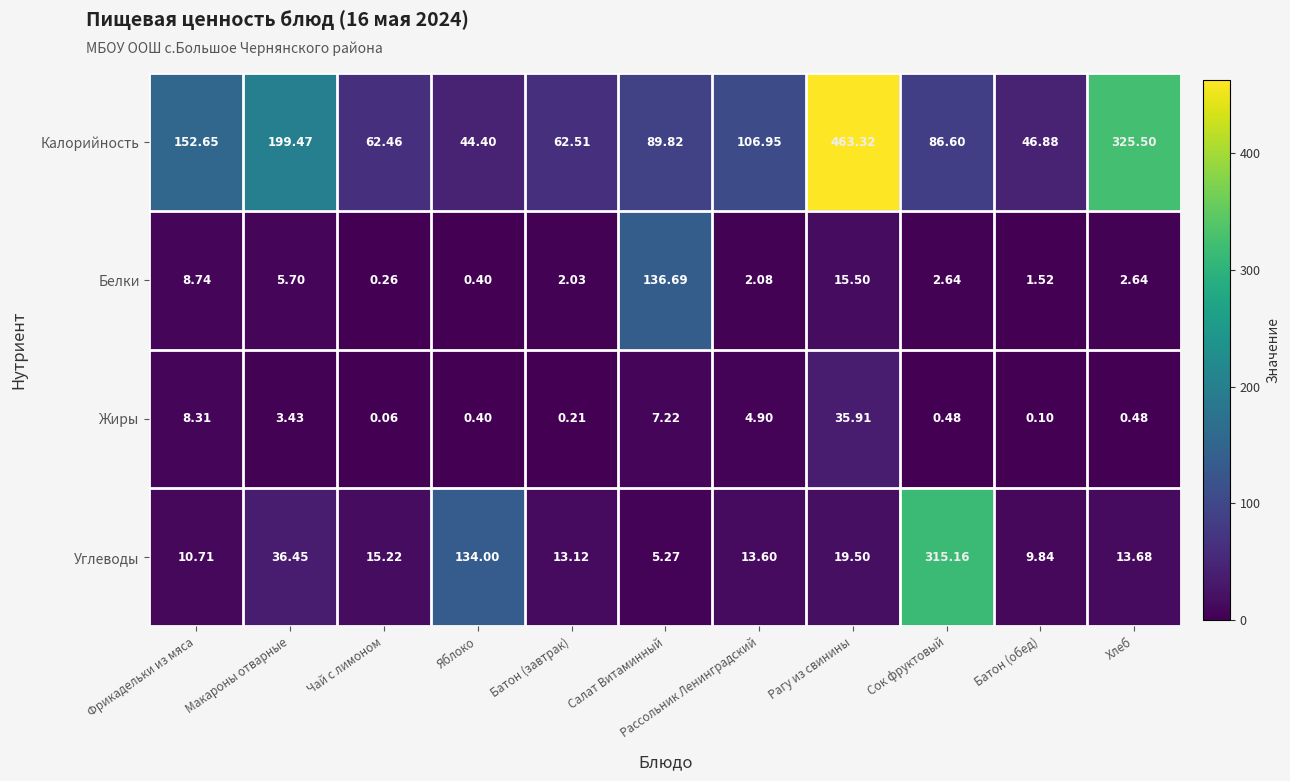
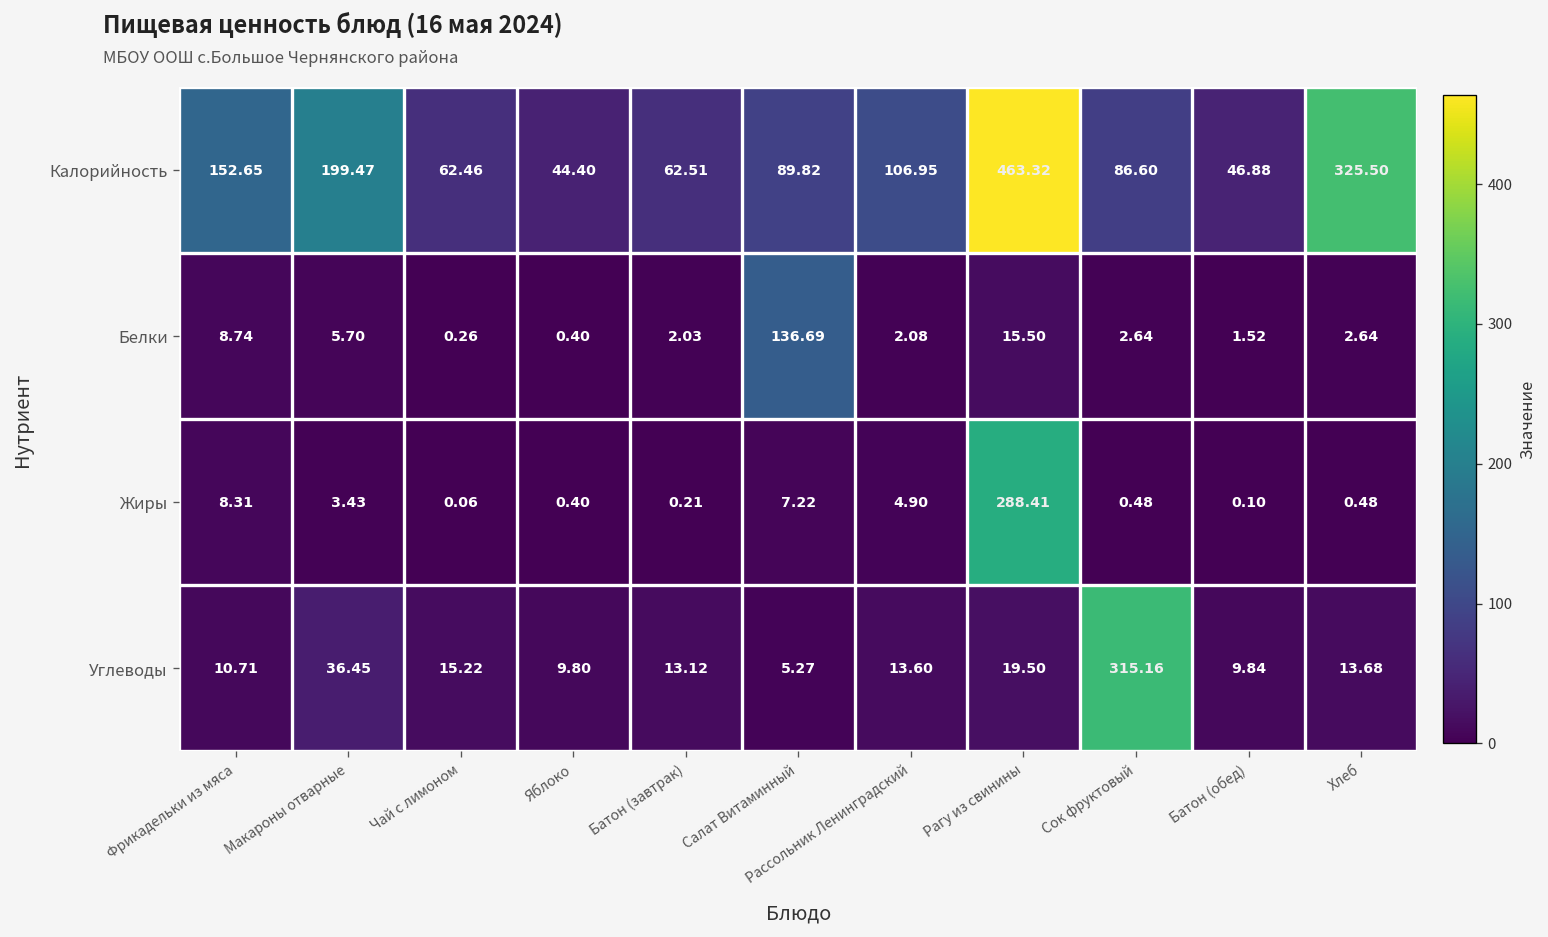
Жиры, Рагу из свинины: 35.91 -> 288.41
Углеводы, Яблоко: 134.00 -> 9.80
